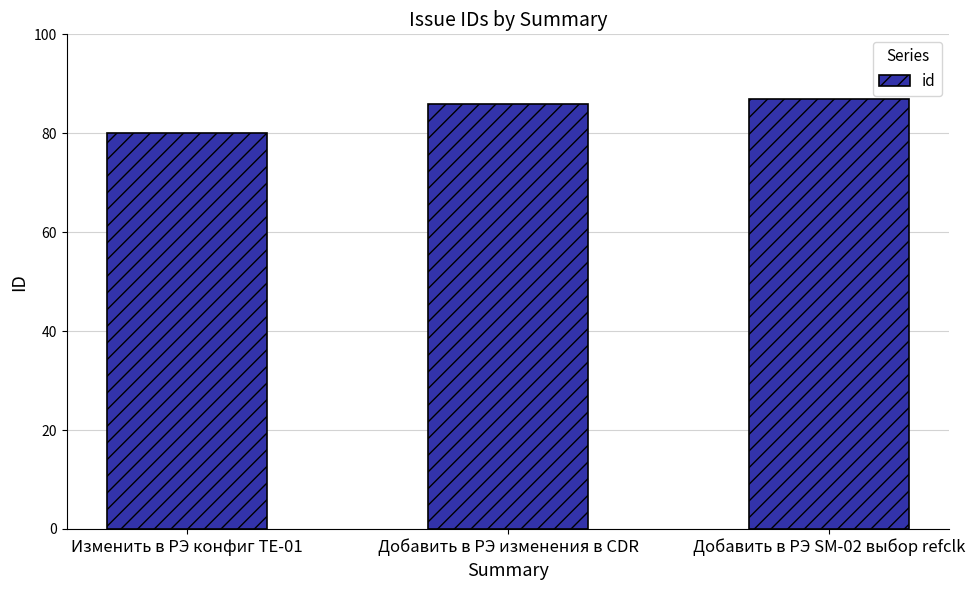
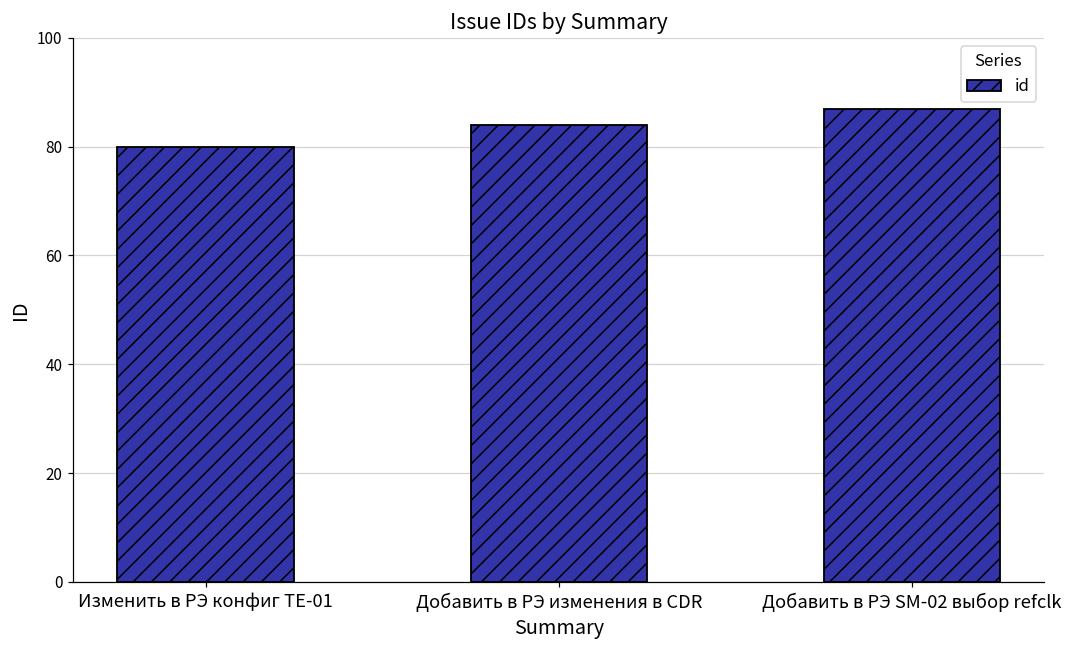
Добавить в РЭ изменения в CDR: 86 -> 84
